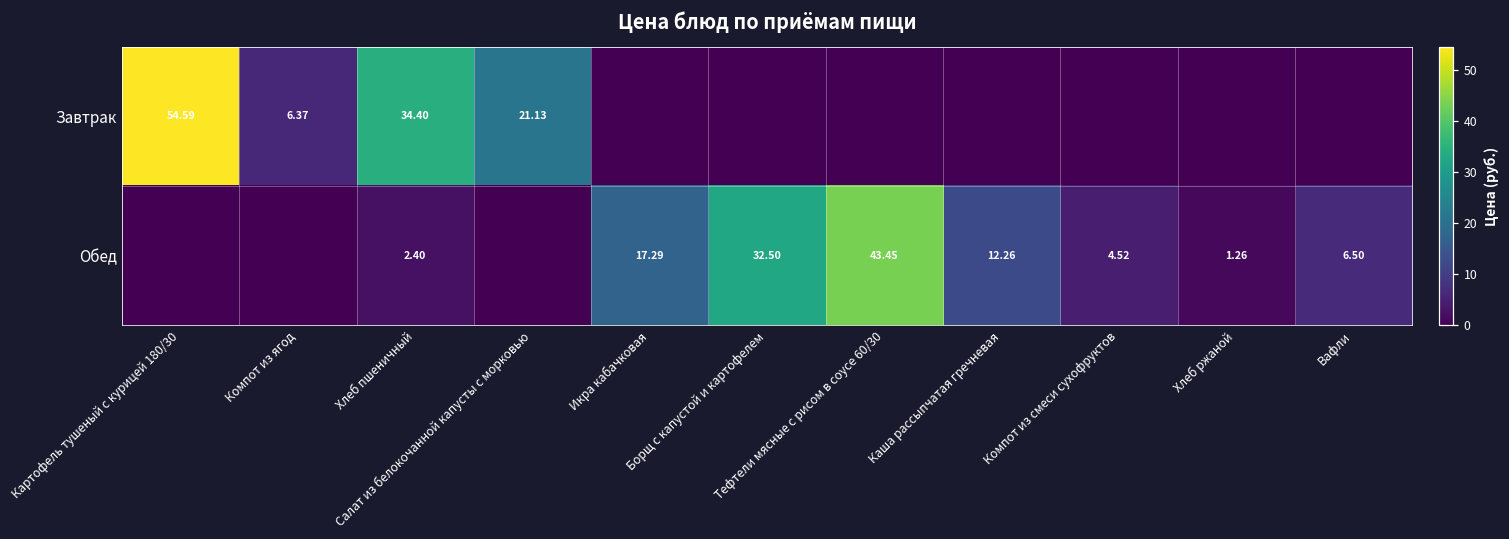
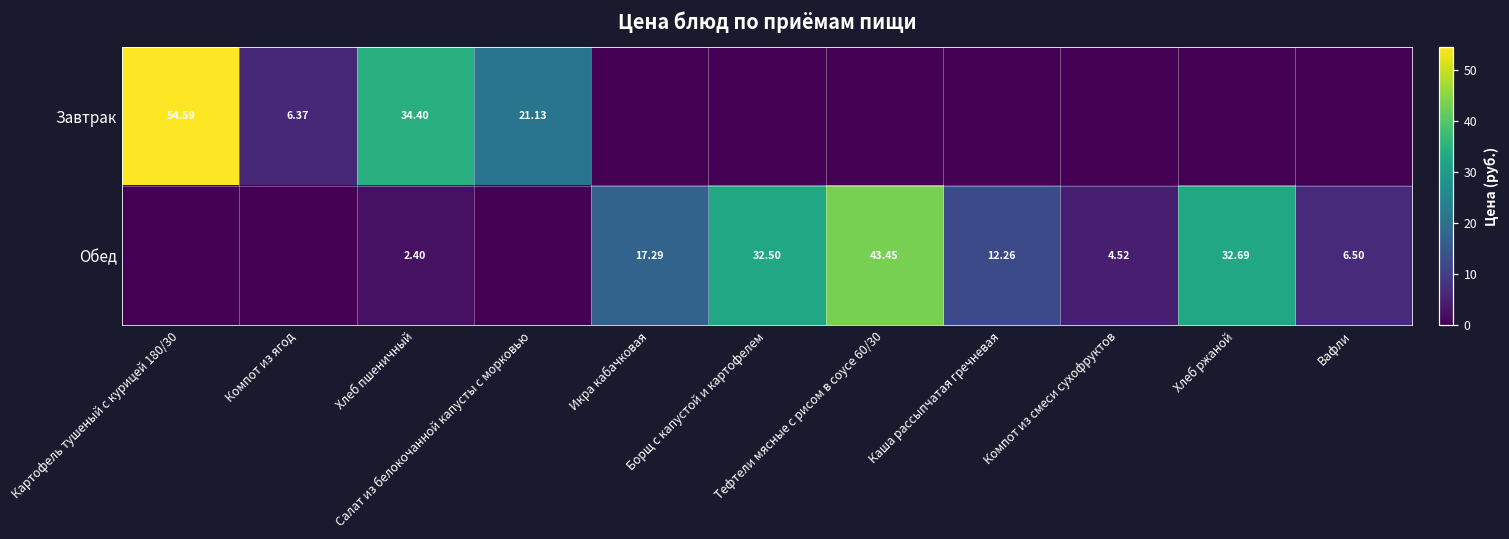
Обед, Хлеб ржаной: 1.26 -> 32.69
